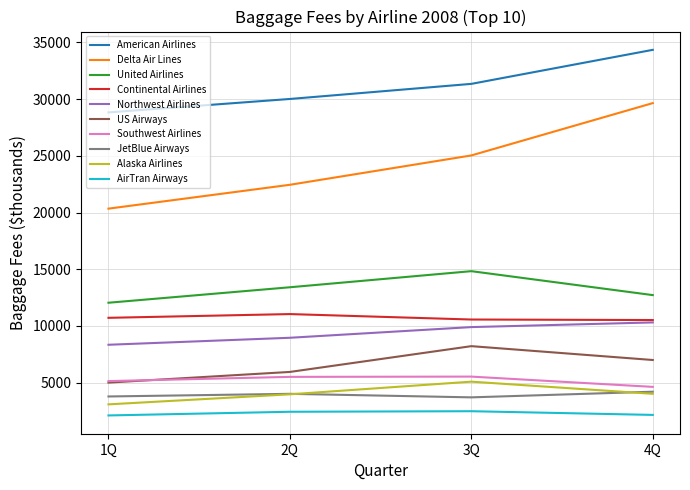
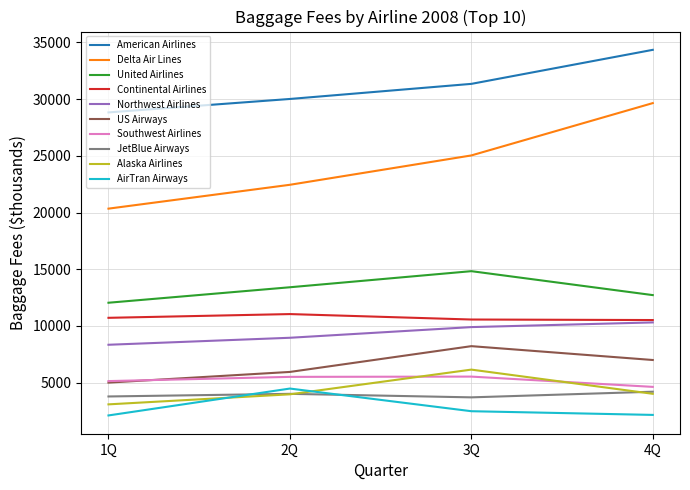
AirTran Airways, 2Q: 2400 -> 4500
Alaska Airlines, 3Q: 5100 -> 6100
